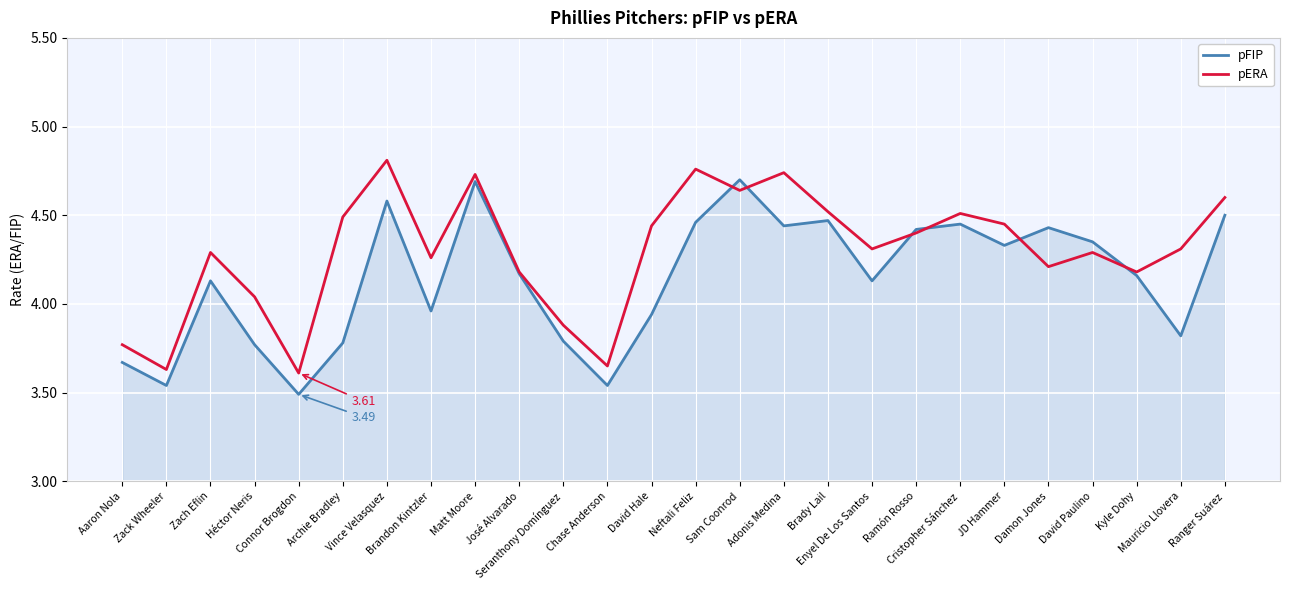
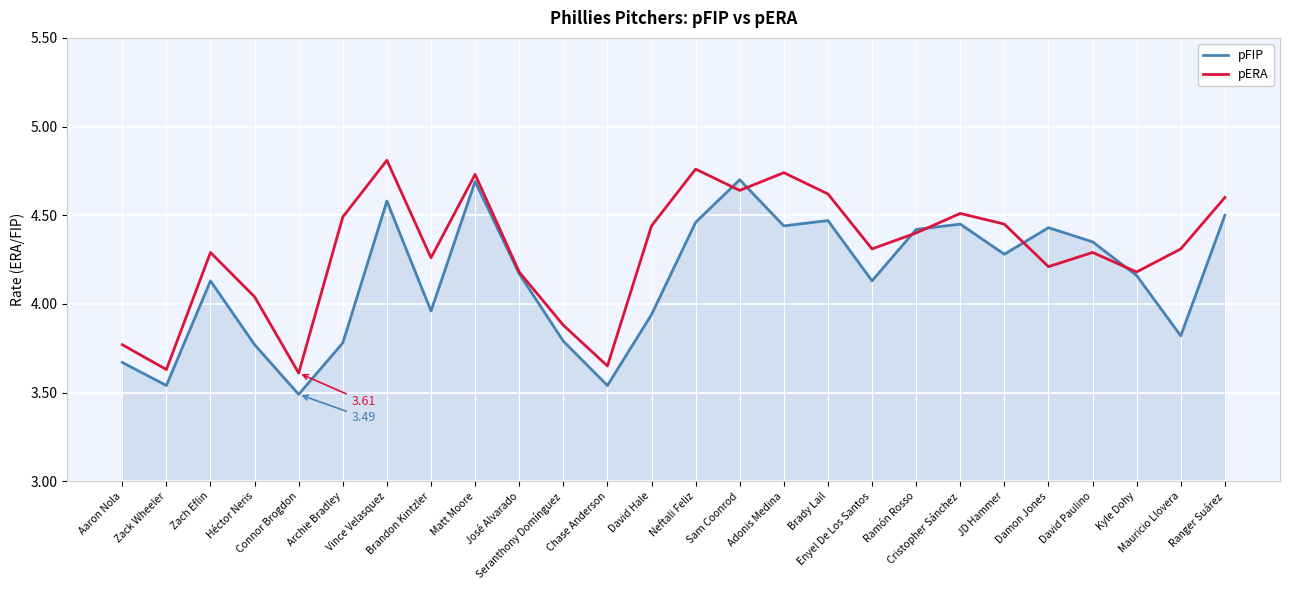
pERA, Brady Lail: 4.52 -> 4.62
pFIP, JD Hammer: 4.33 -> 4.28
